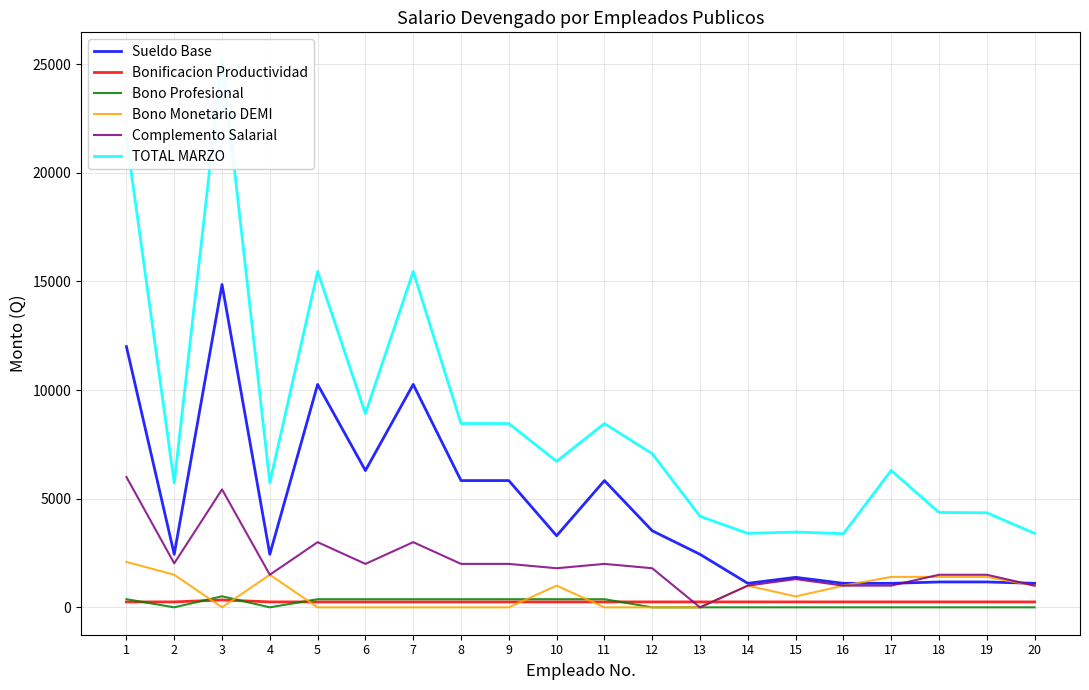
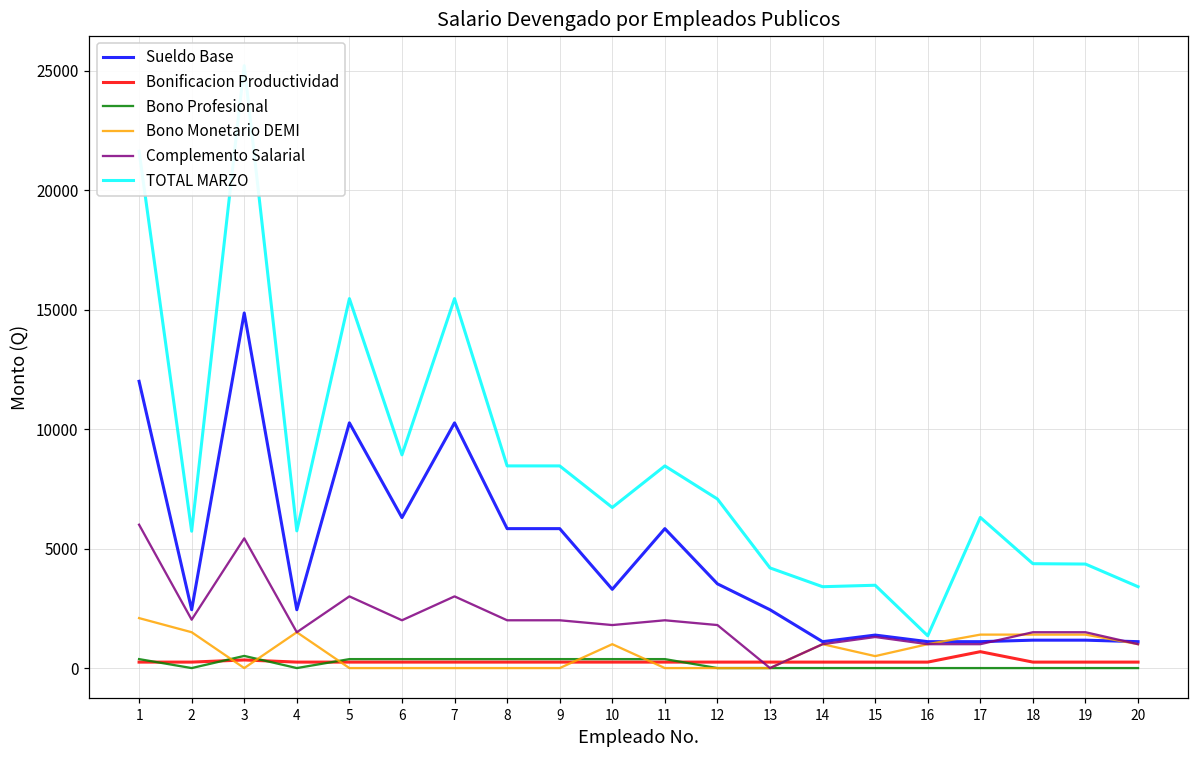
TOTAL MARZO, 16: 3400 -> 1400
Bonificacion Productividad, 17: 300 -> 700
